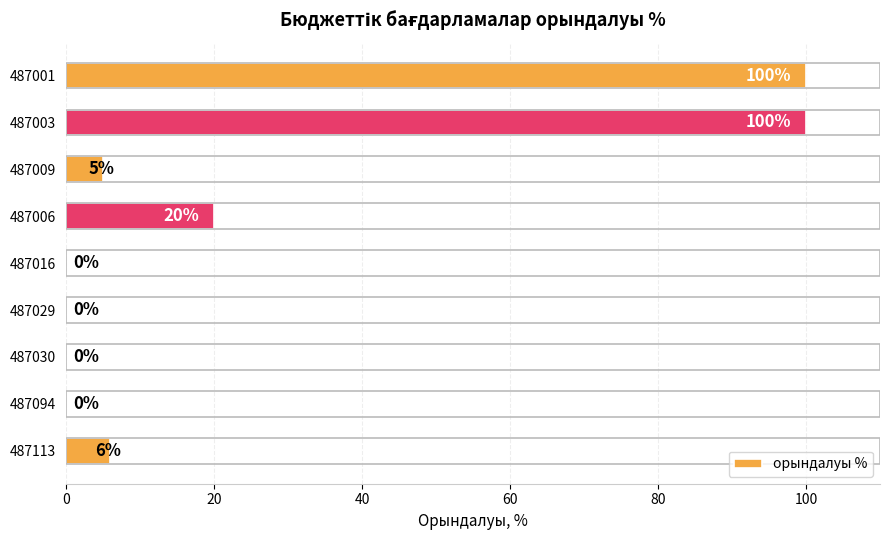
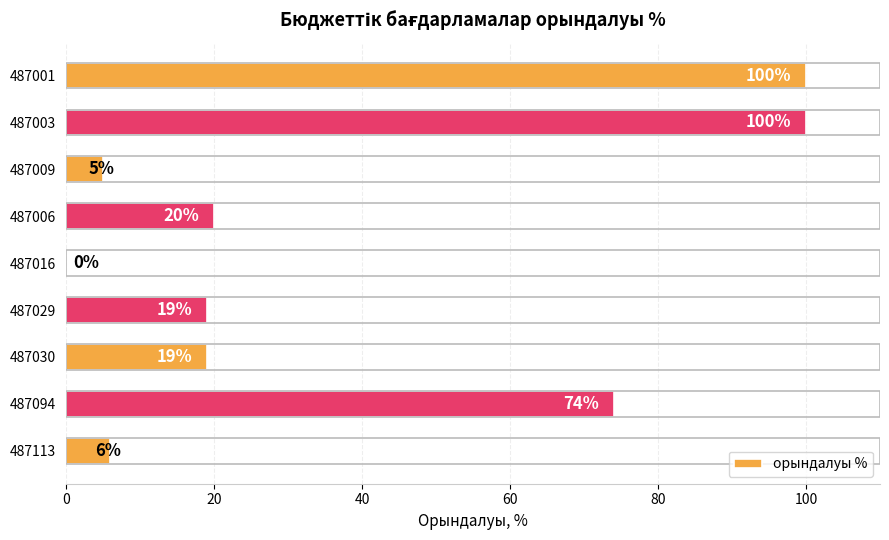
487029: 0% -> 19%
487030: 0% -> 19%
487094: 0% -> 74%
